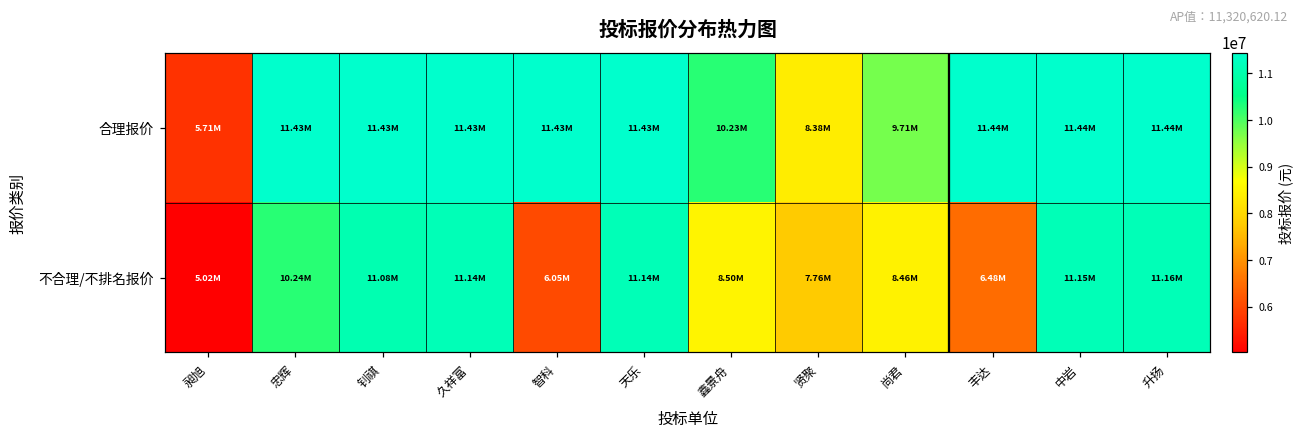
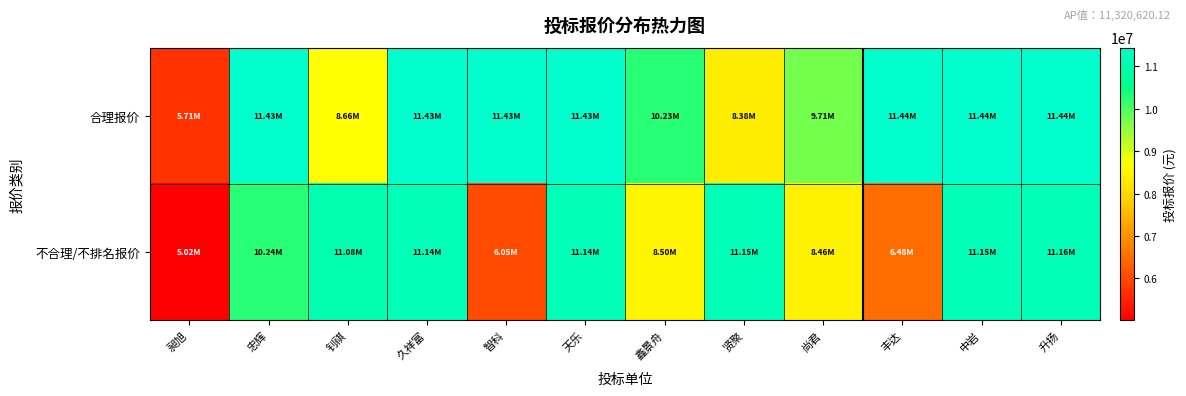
合理报价, 钊祺: 11.43M -> 8.66M
不合理/不排名报价, 贤聚: 7.76M -> 11.15M
